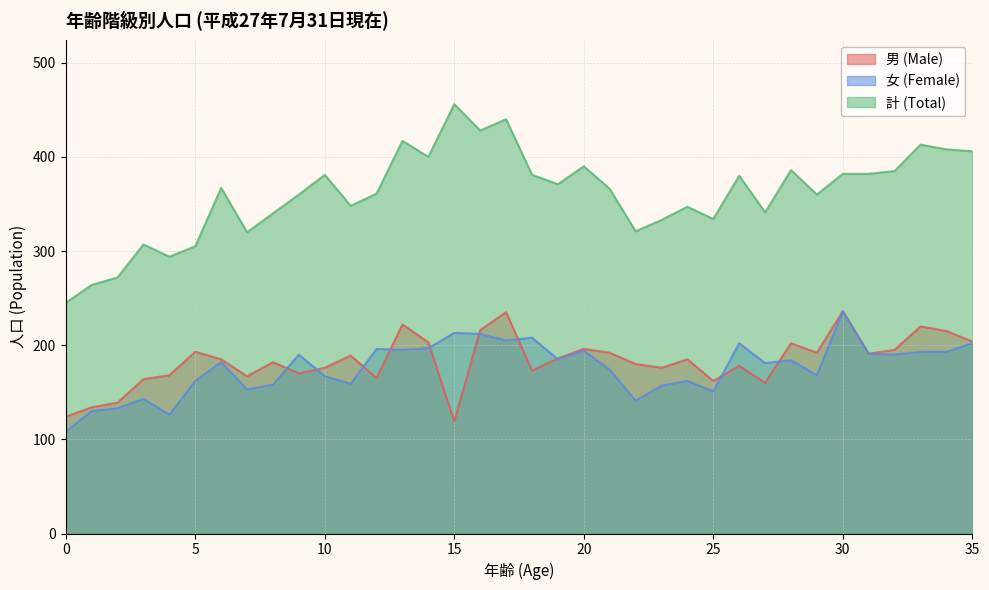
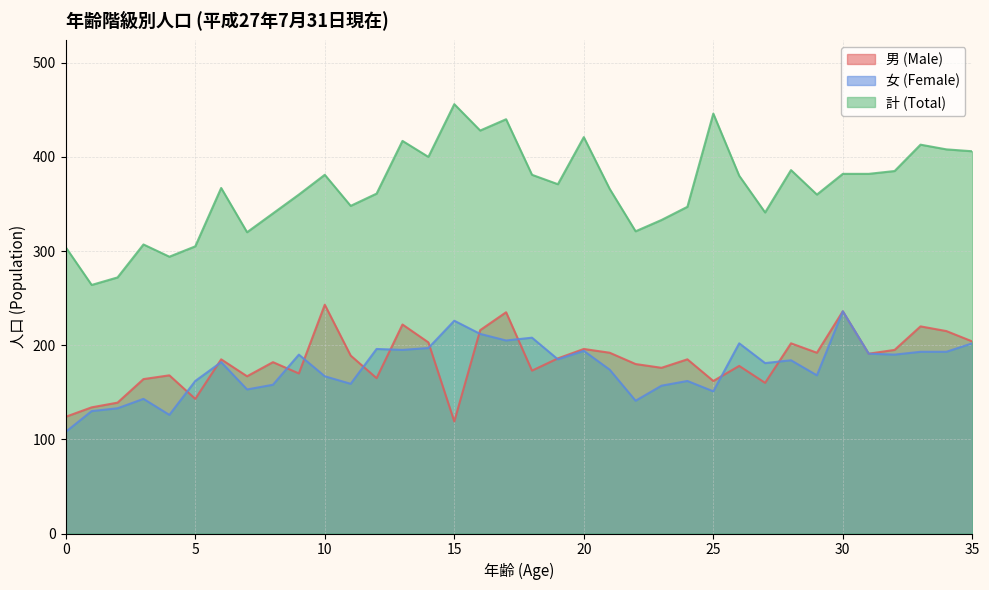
計 (Total), 0: 250 -> 300
男 (Male), 5: 190 -> 140
男 (Male), 10: 180 -> 240
女 (Female), 15: 210 -> 230
計 (Total), 20: 390 -> 420
計 (Total), 25: 330 -> 450
